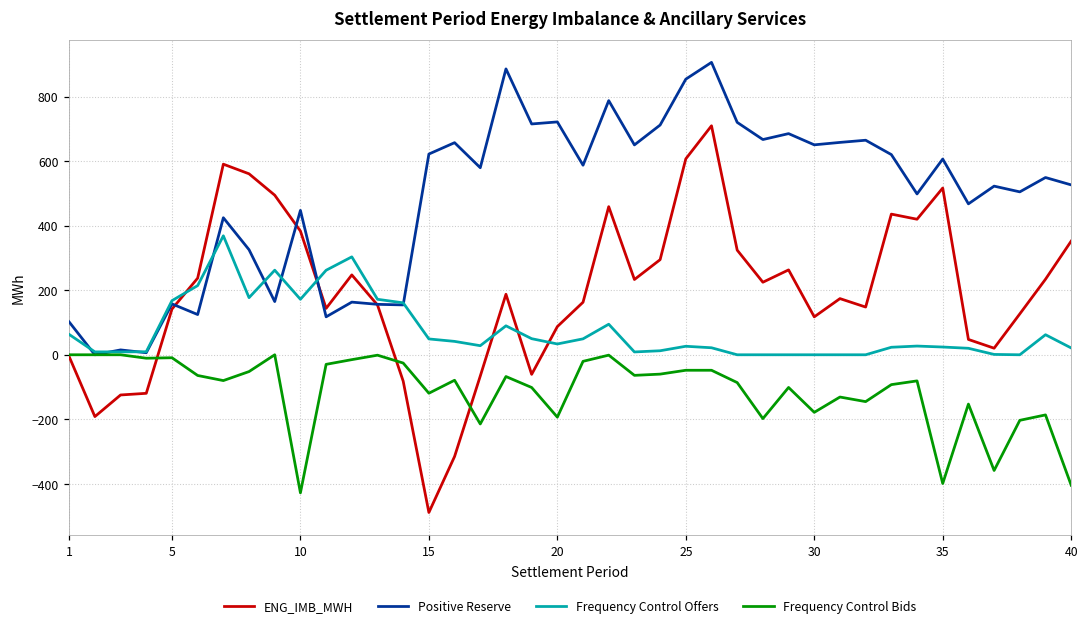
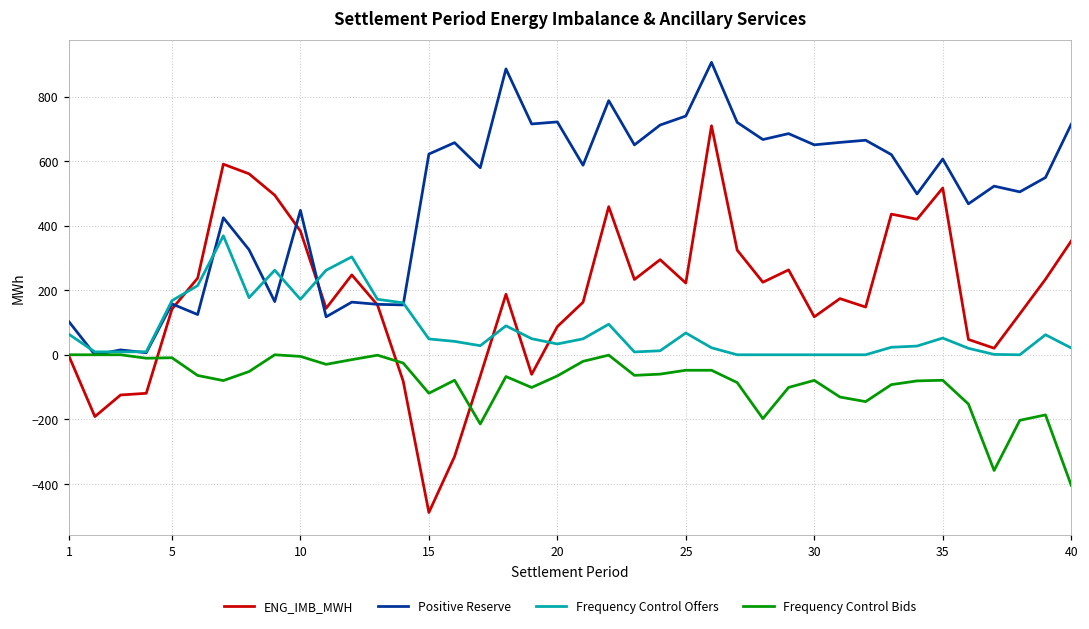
Frequency Control Bids, 10: -430 -> -10
Frequency Control Bids, 20: -190 -> -70
ENG_IMB_MWH, 25: 610 -> 220
Positive Reserve, 25: 850 -> 740
Frequency Control Offers, 25: 30 -> 70
Frequency Control Bids, 30: -180 -> -80
Frequency Control Offers, 35: 20 -> 50
Frequency Control Bids, 35: -400 -> -80
Positive Reserve, 40: 530 -> 710
